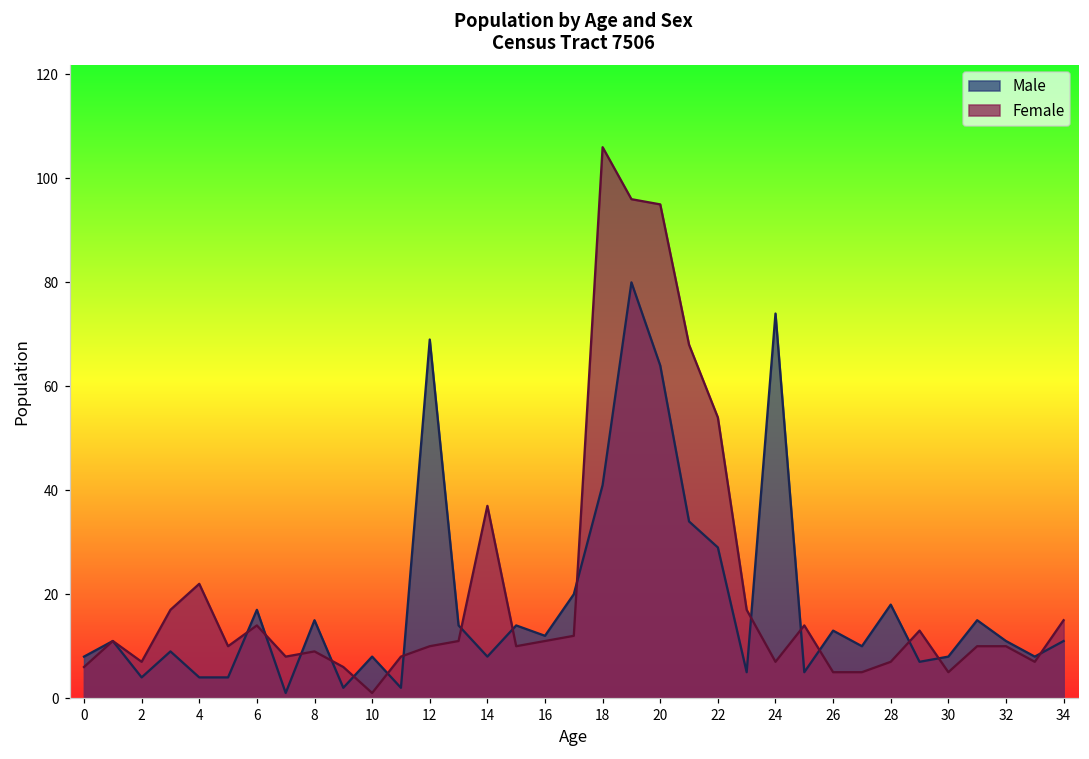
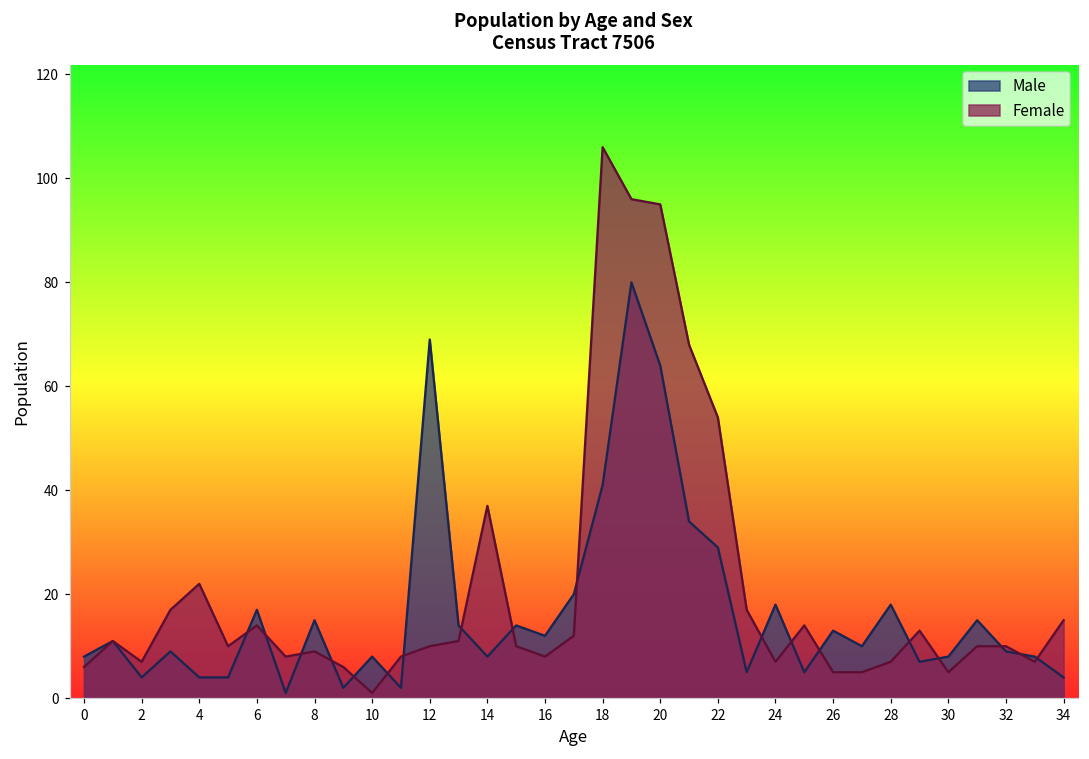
Female, 16: 11 -> 8
Male, 24: 74 -> 18
Male, 32: 11 -> 9
Male, 34: 11 -> 4
